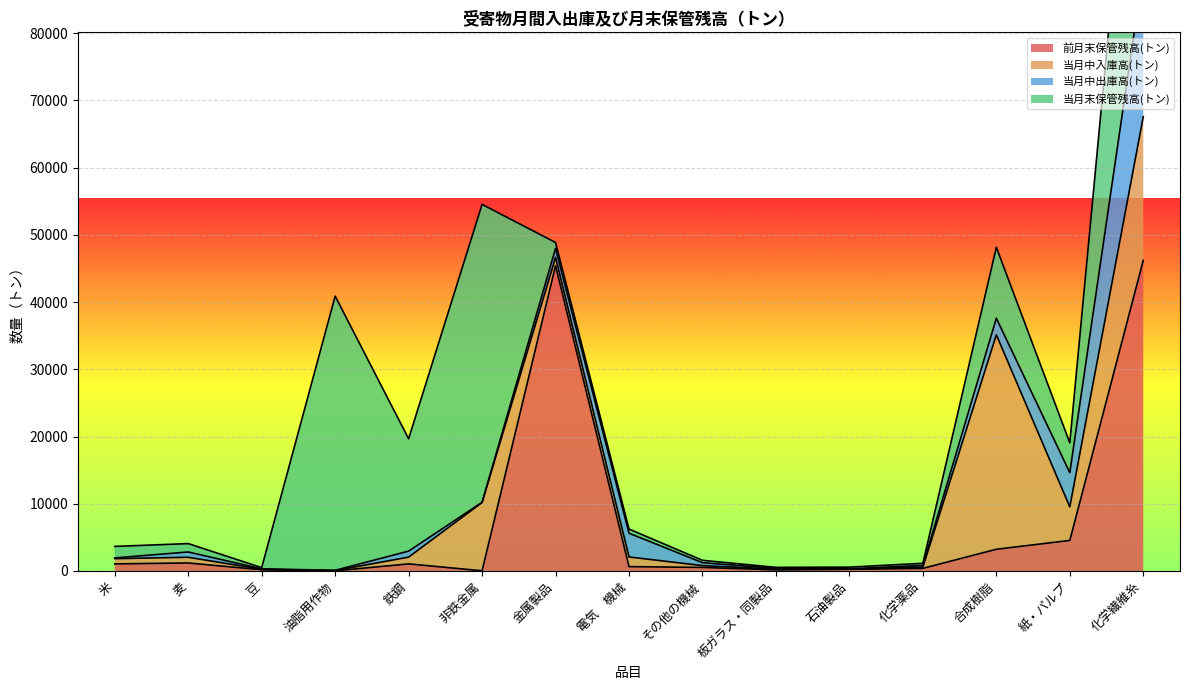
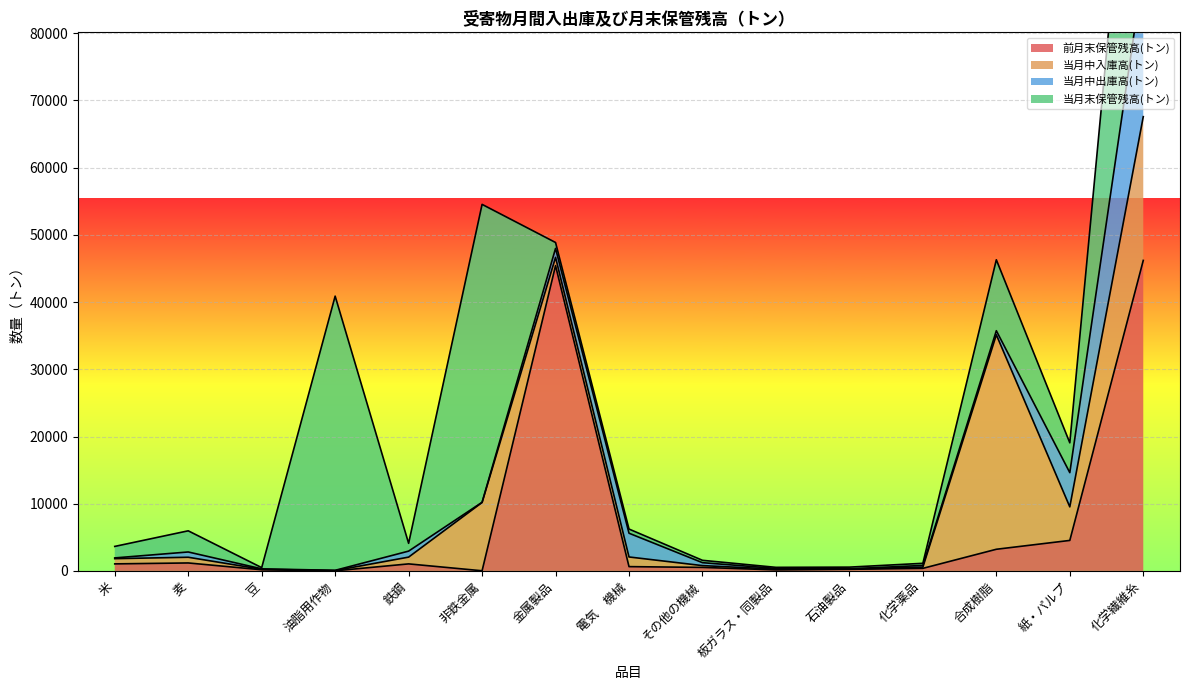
当月末保管残高(トン), 麦: 1000 -> 3000
当月末保管残高(トン), 鉄鋼: 17000 -> 1000
当月中出庫高(トン), 合成樹脂: 2000 -> 1000
